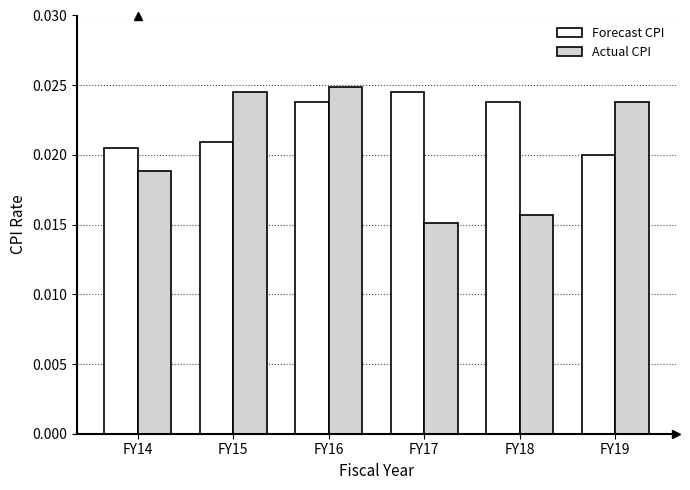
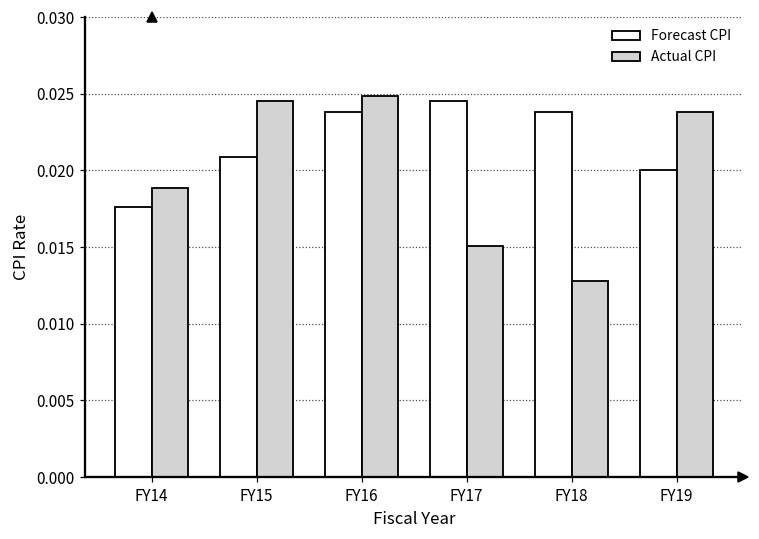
Forecast CPI, FY14: 0.0205 -> 0.0176
Actual CPI, FY18: 0.0157 -> 0.0128
